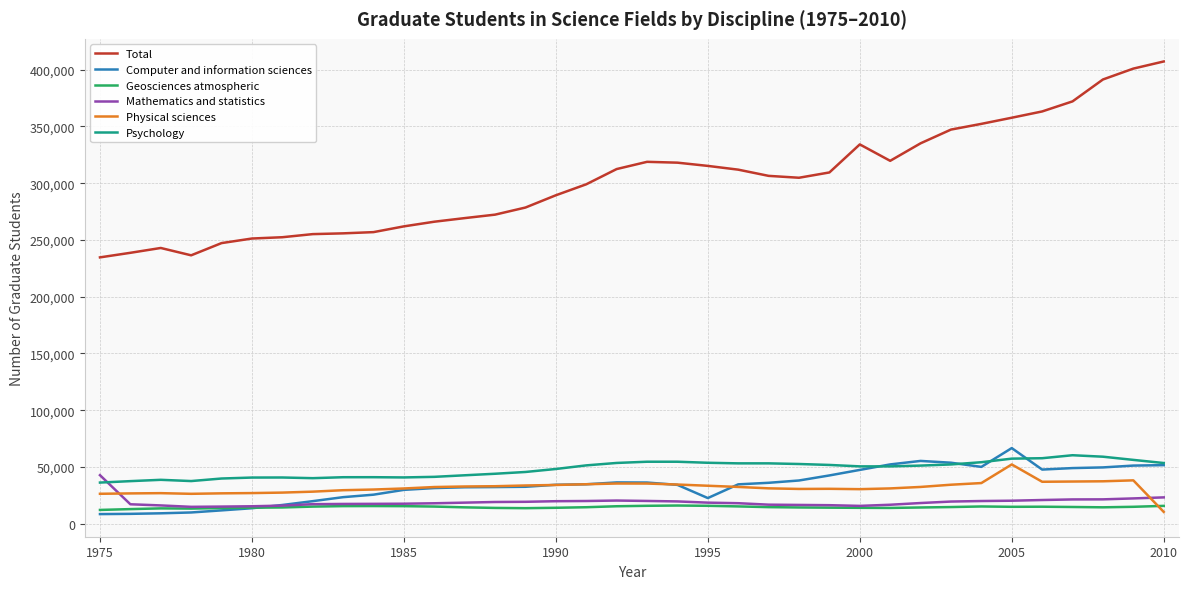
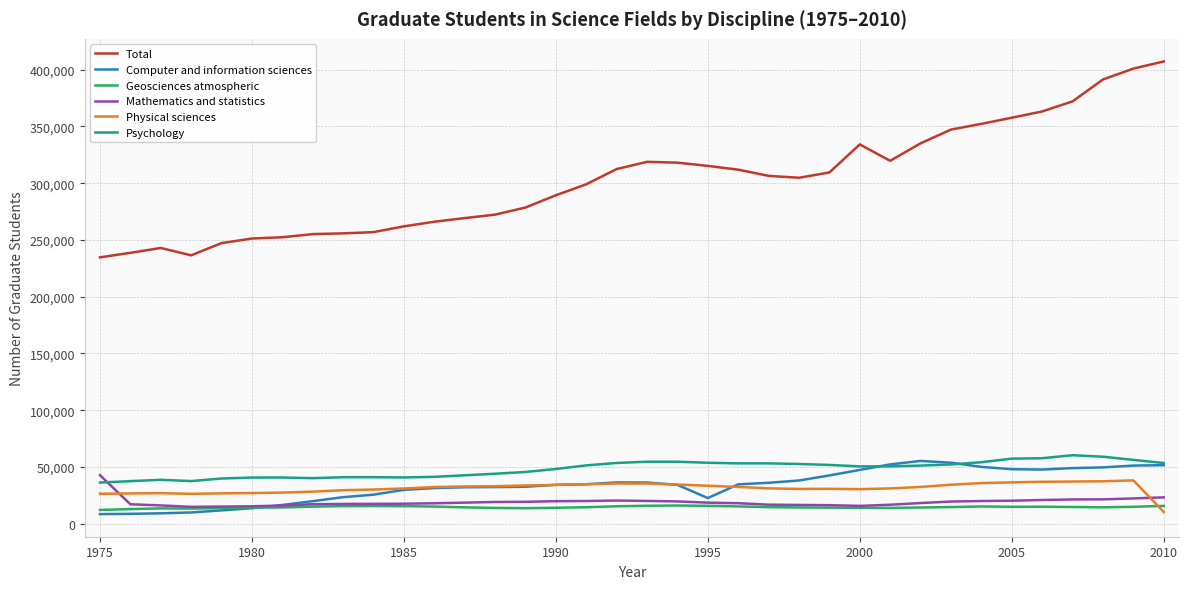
Computer and information sciences, 2005: 67,000 -> 48,000
Physical sciences, 2005: 52,000 -> 36,000
